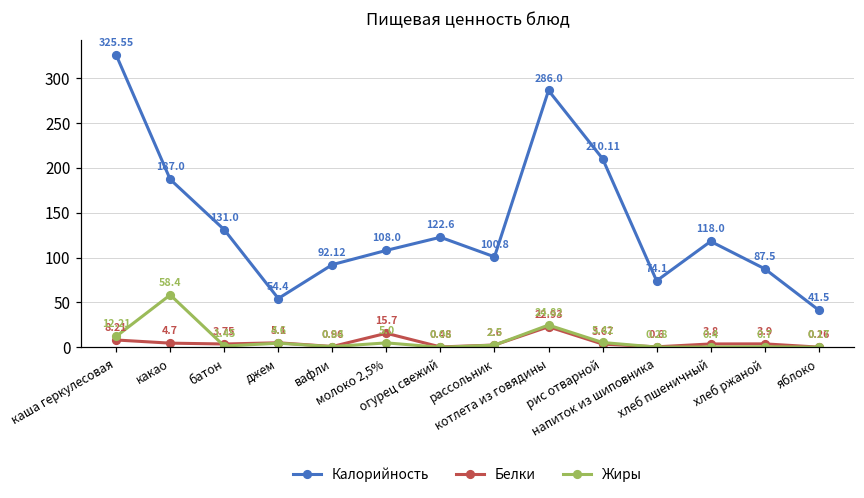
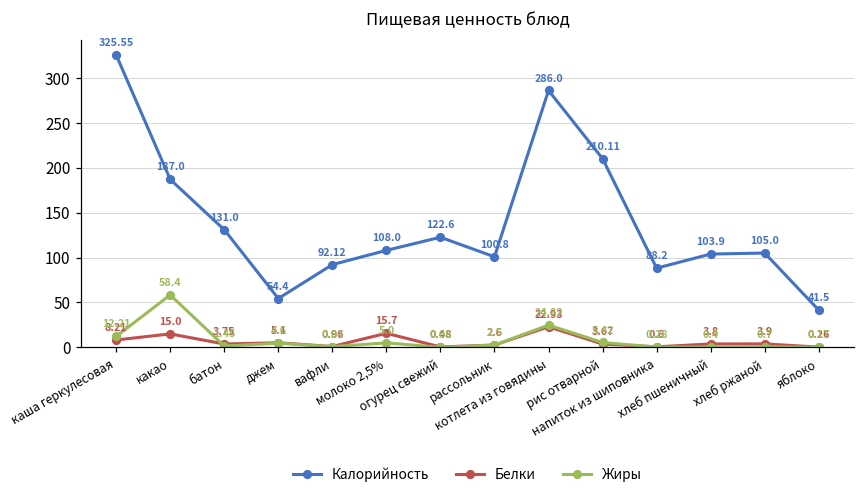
Белки, какао: 4.7 -> 15.0
Калорийность, напиток из шиповника: 74.1 -> 88.2
Калорийность, хлеб пшеничный: 118.0 -> 103.9
Калорийность, хлеб ржаной: 87.5 -> 105.0
